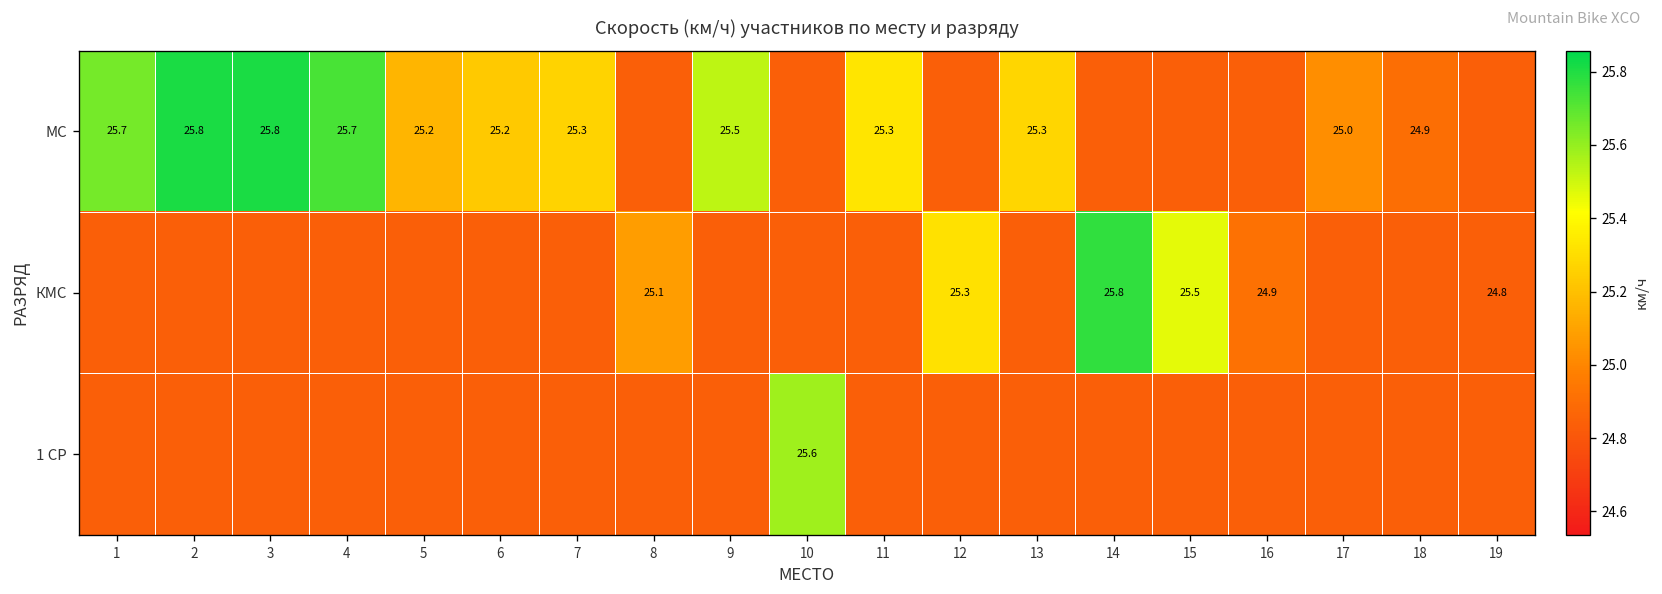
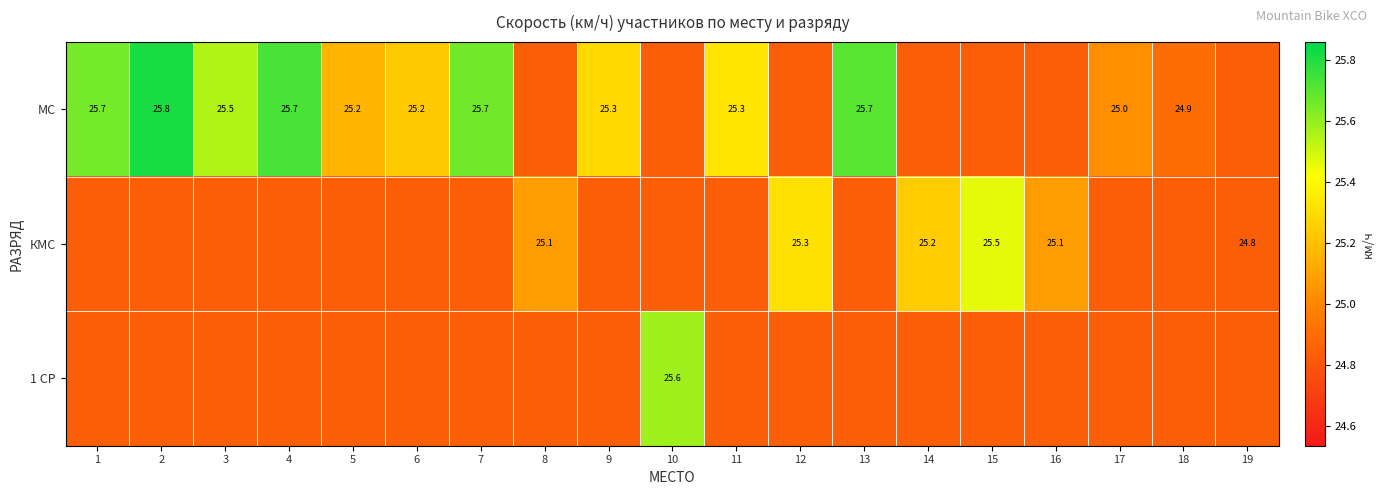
МС, 3: 25.8 -> 25.5
МС, 7: 25.3 -> 25.7
МС, 9: 25.5 -> 25.3
МС, 13: 25.3 -> 25.7
КМС, 14: 25.8 -> 25.2
КМС, 16: 24.9 -> 25.1
